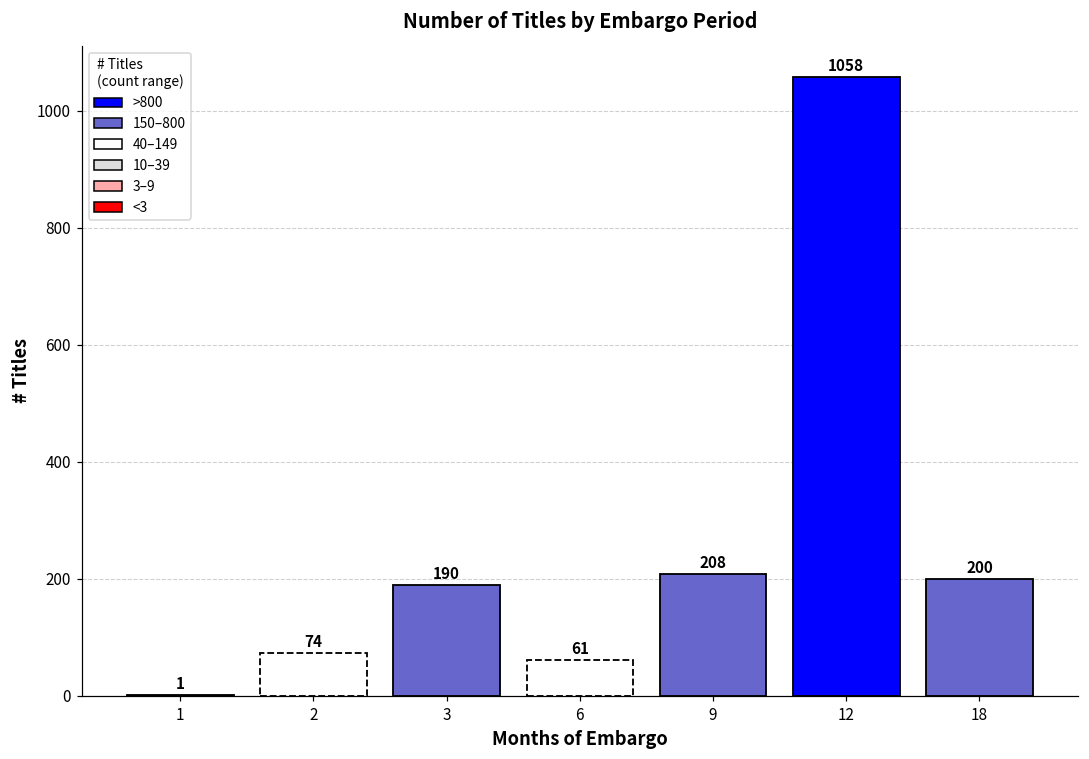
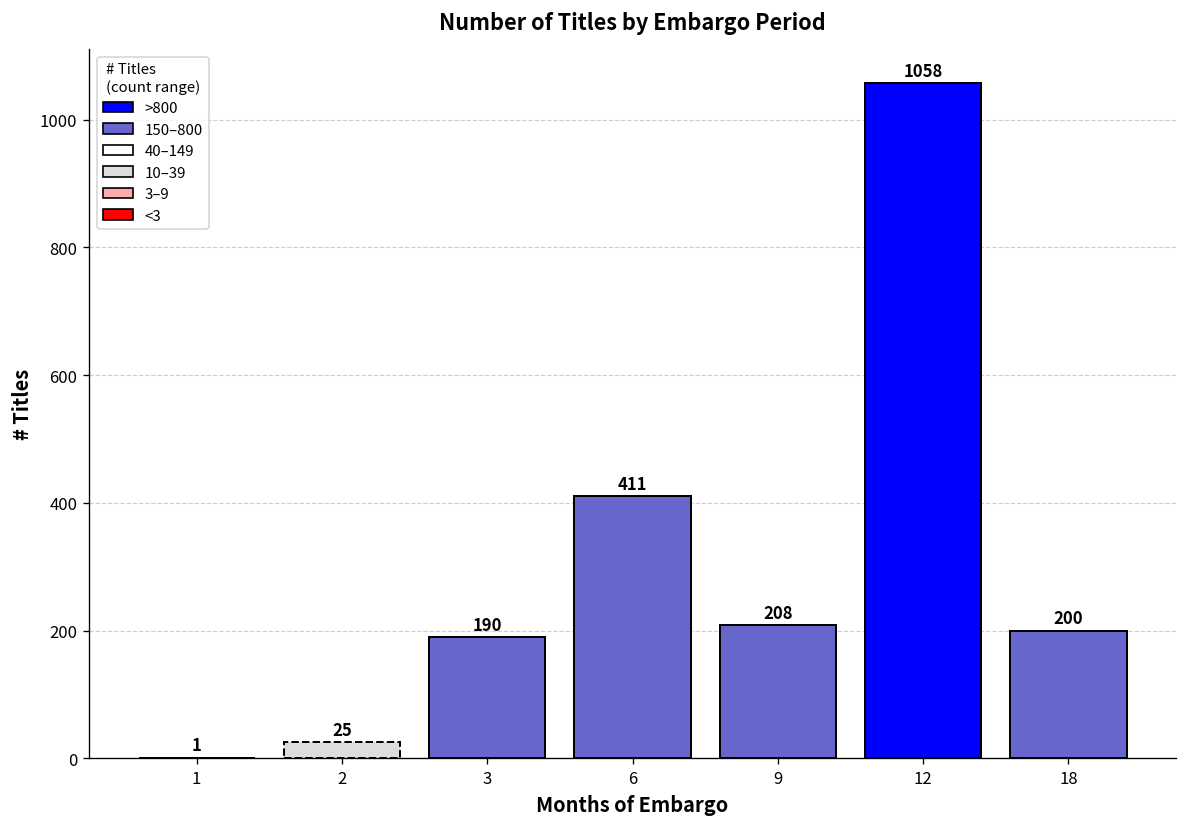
2: 74 -> 25
6: 61 -> 411
